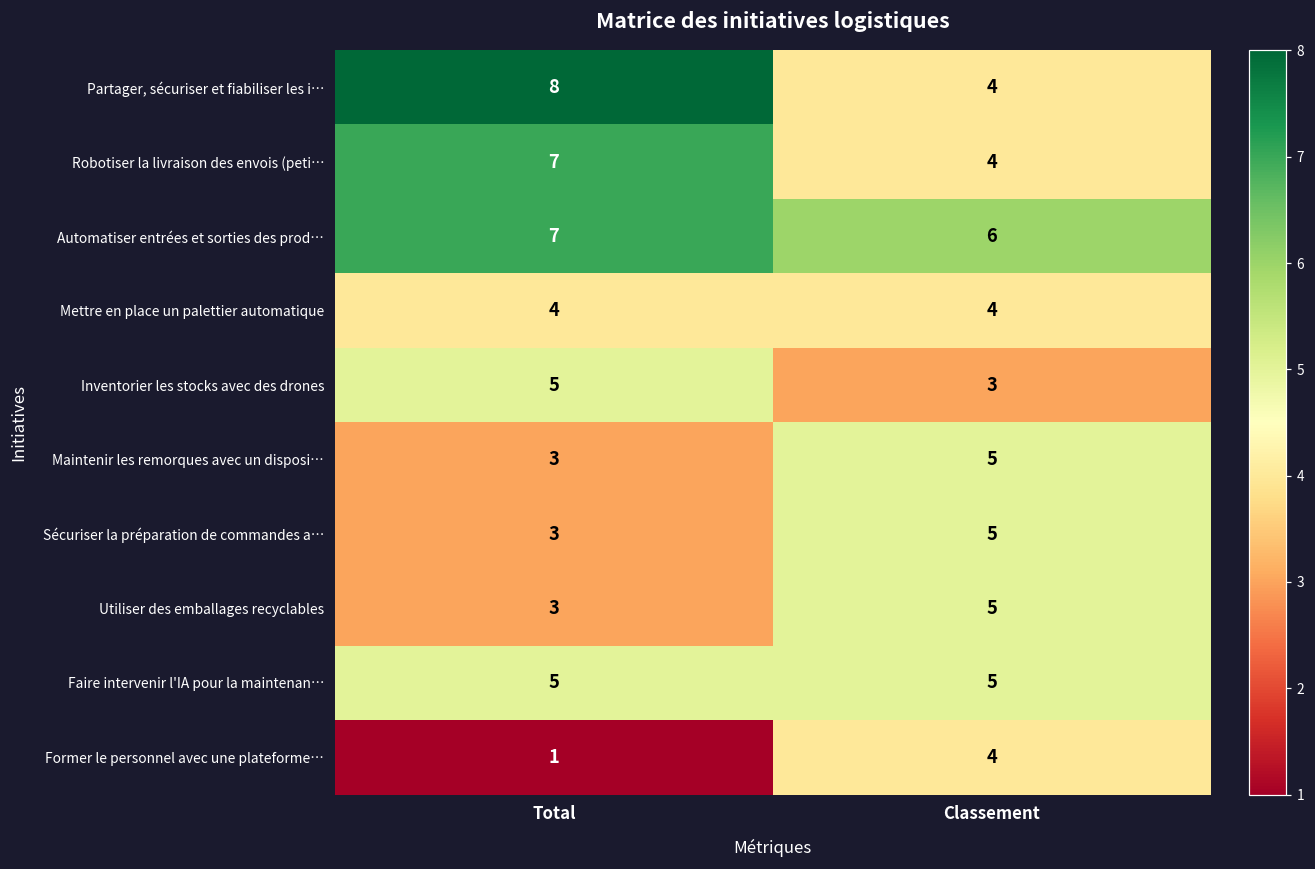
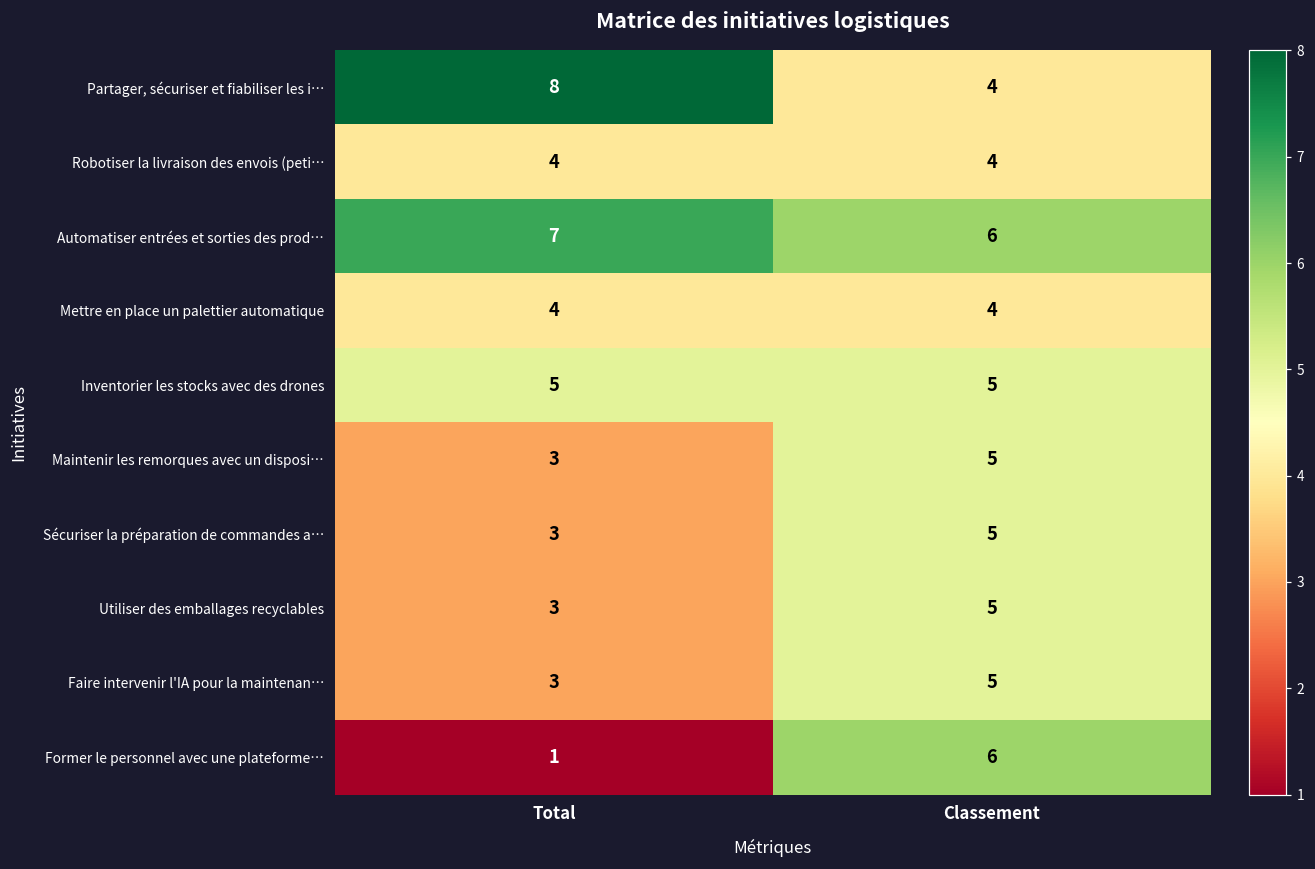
Robotiser la livraison des envois (peti…, Total: 7 -> 4
Inventorier les stocks avec des drones, Classement: 3 -> 5
Faire intervenir l'IA pour la maintenan…, Total: 5 -> 3
Former le personnel avec une plateforme…, Classement: 4 -> 6
